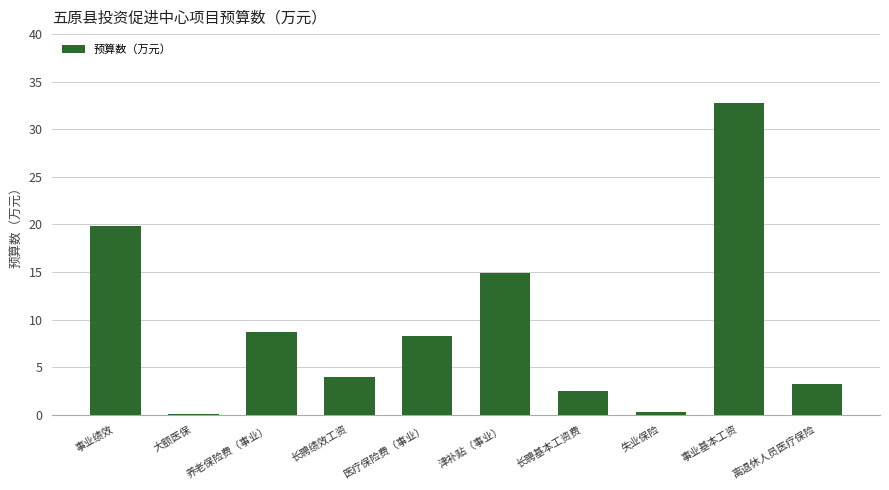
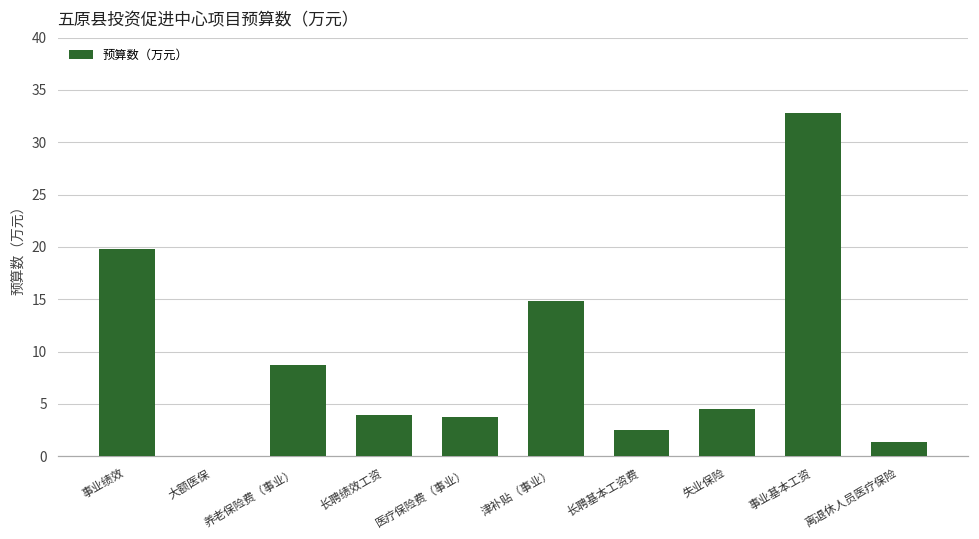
医疗保险费（事业）: 8 -> 4
失业保险: 0 -> 4
离退休人员医疗保险: 3 -> 1
